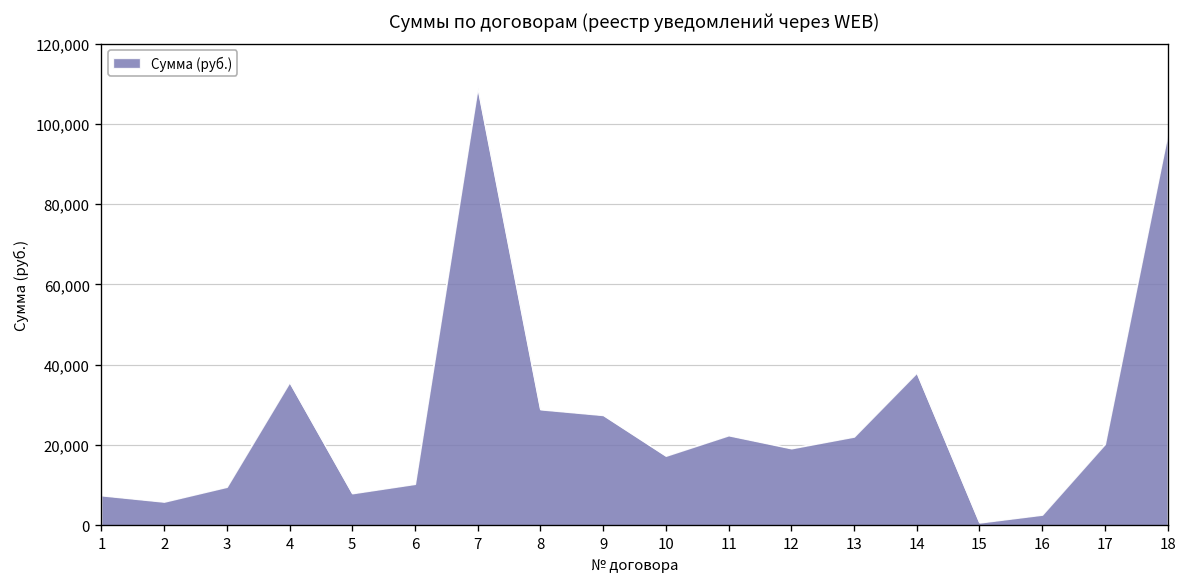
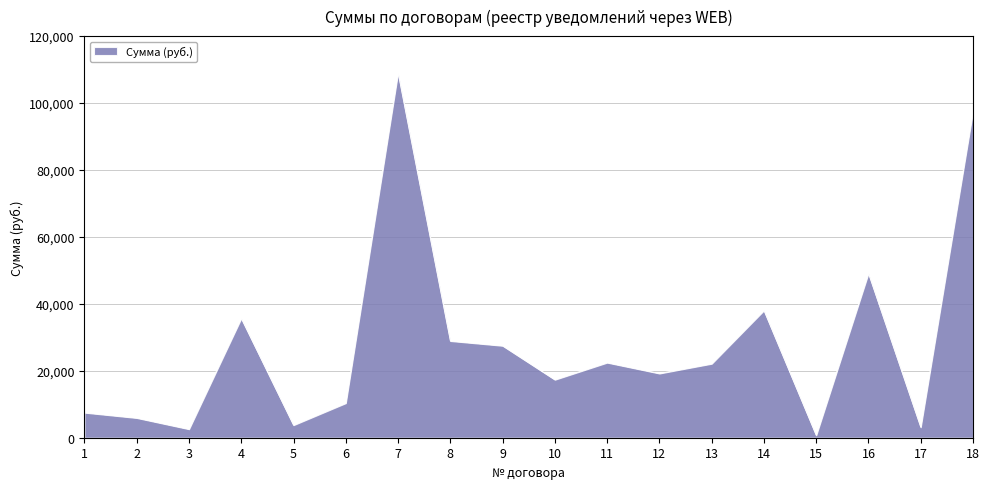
3: 10,000 -> 3,000
5: 8,000 -> 4,000
16: 3,000 -> 49,000
17: 20,000 -> 3,000
